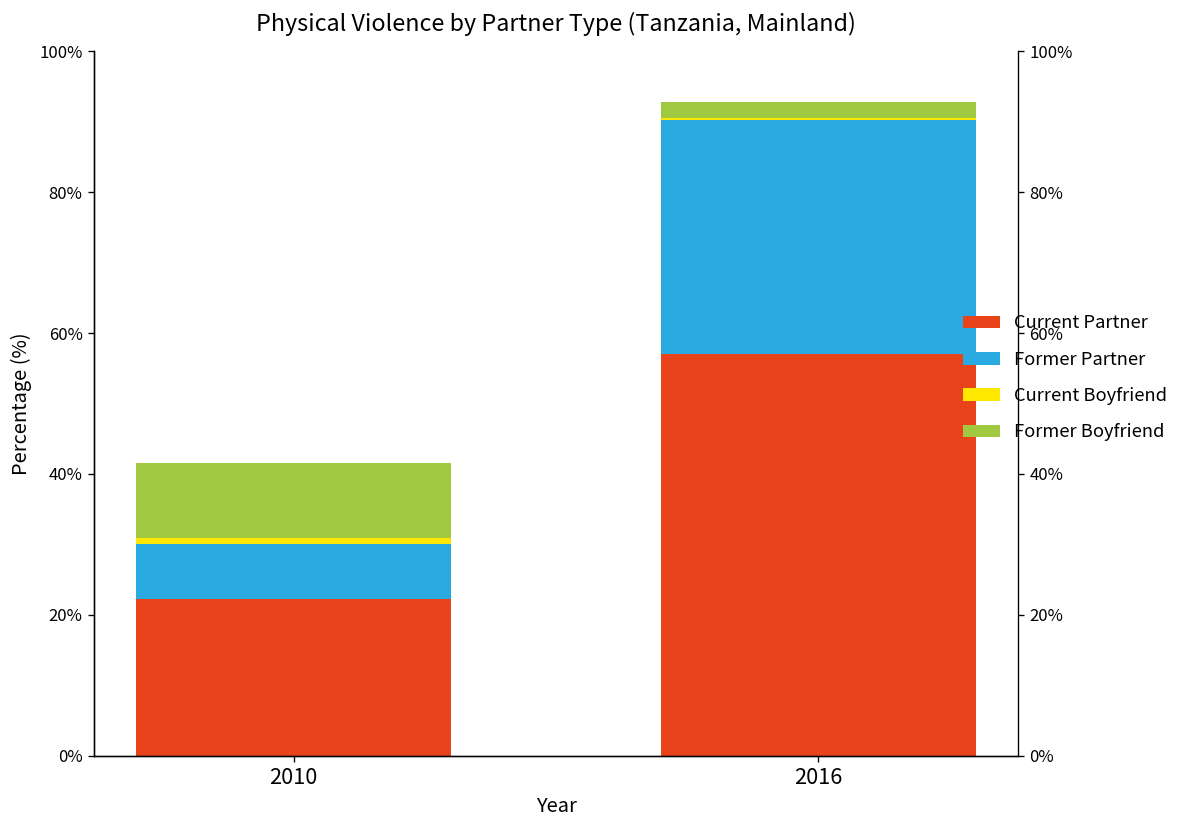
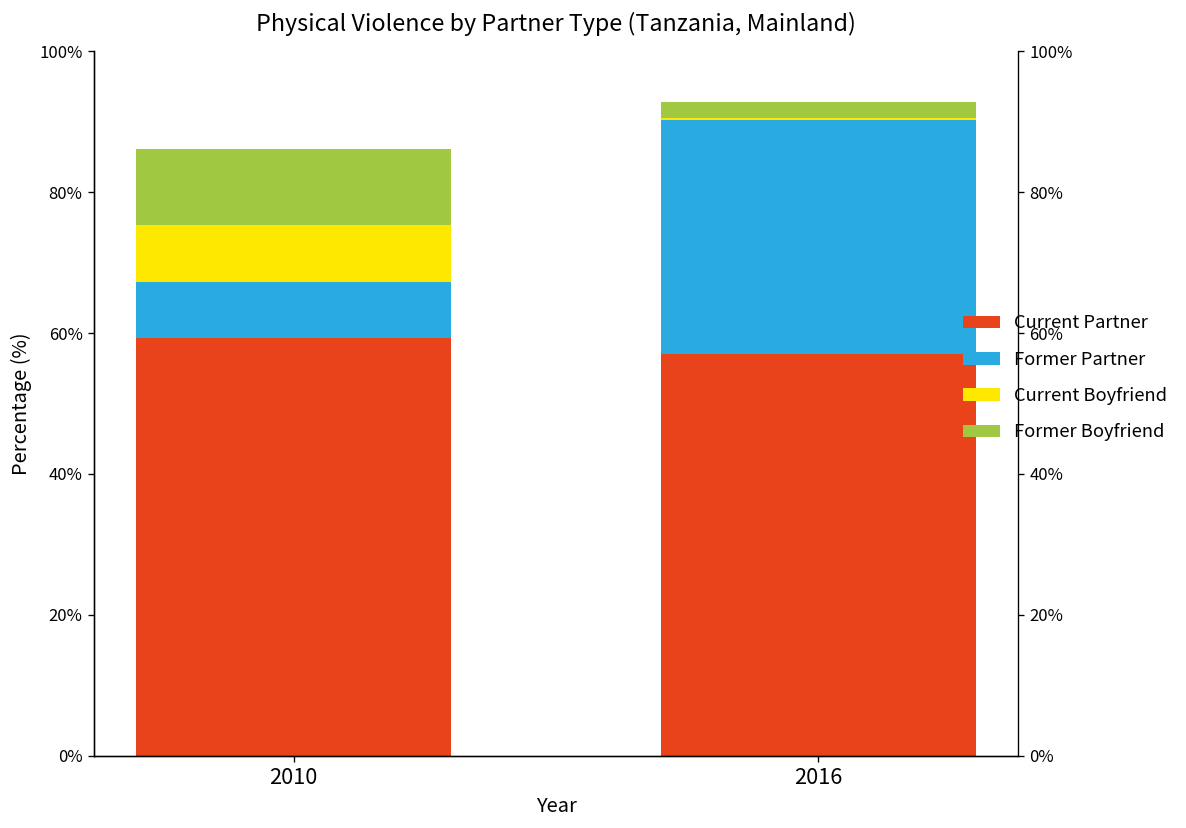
Current Partner, 2010: 22% -> 59%
Current Boyfriend, 2010: 1% -> 8%
